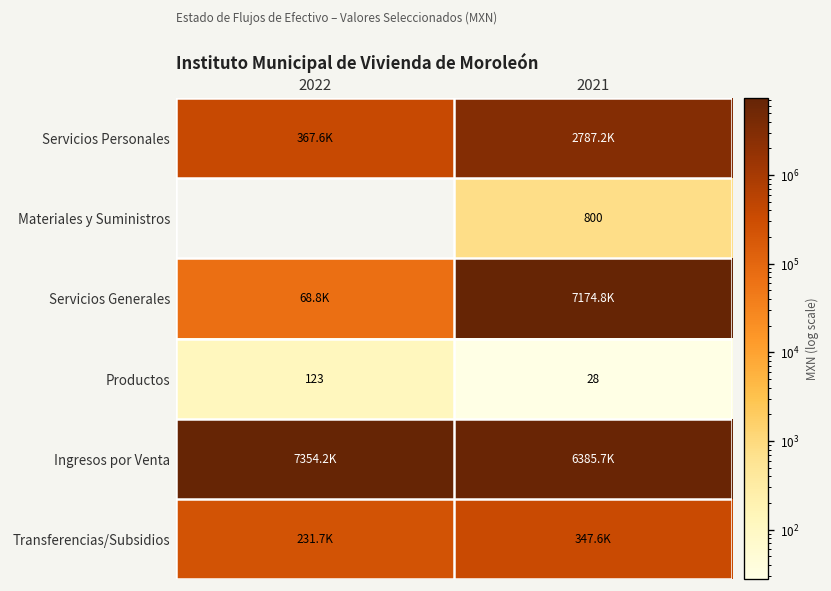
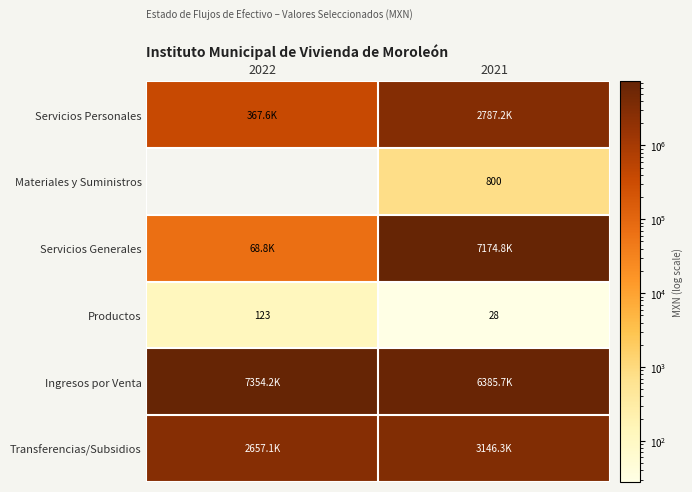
Transferencias/Subsidios, 2022: 231.7K -> 2657.1K
Transferencias/Subsidios, 2021: 347.6K -> 3146.3K
